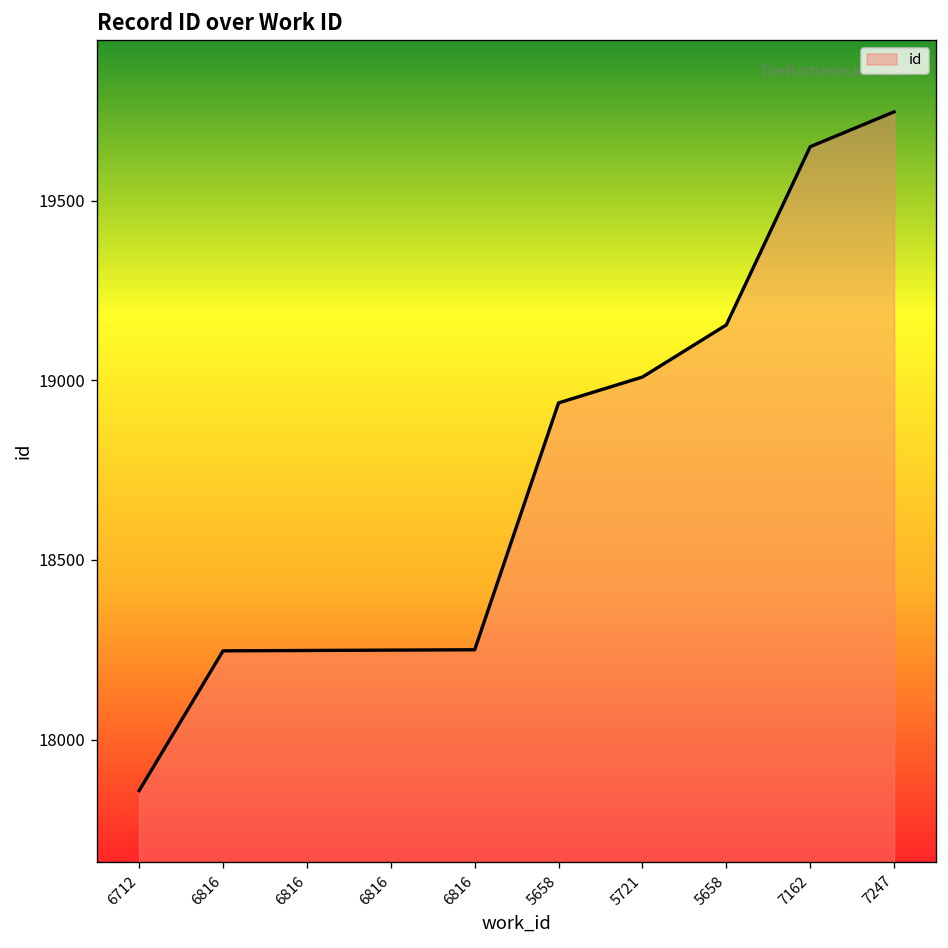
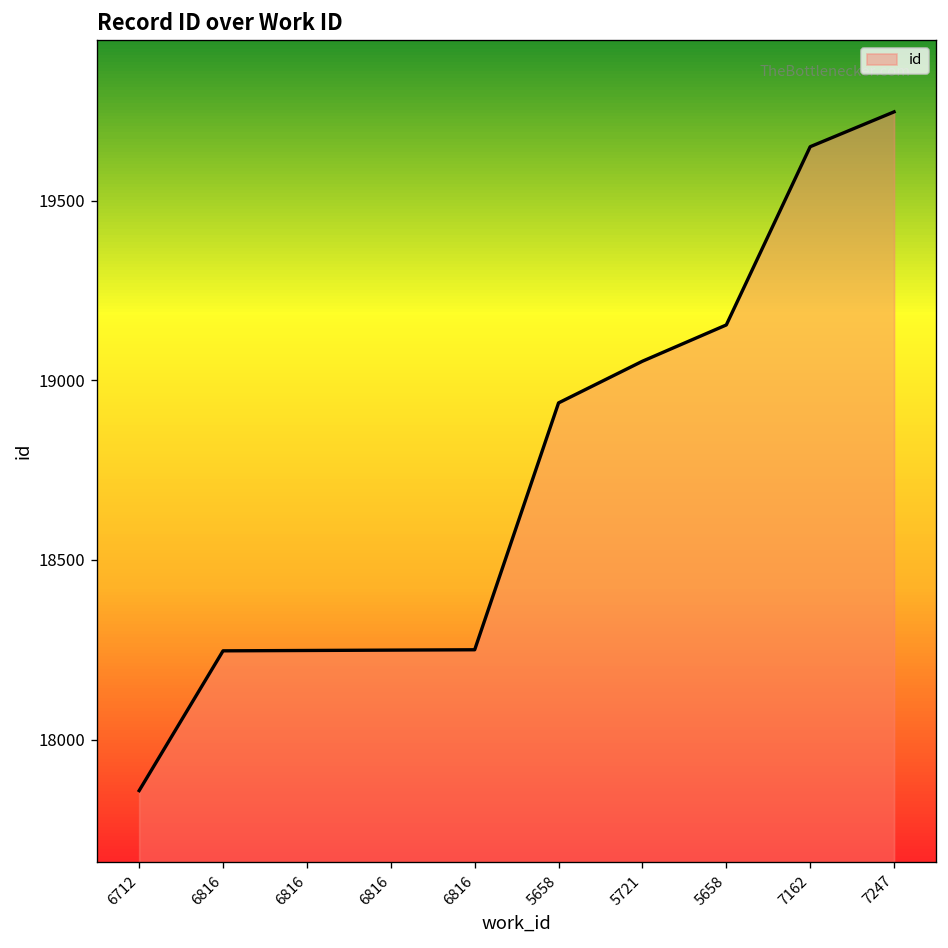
5721: 19010 -> 19050
